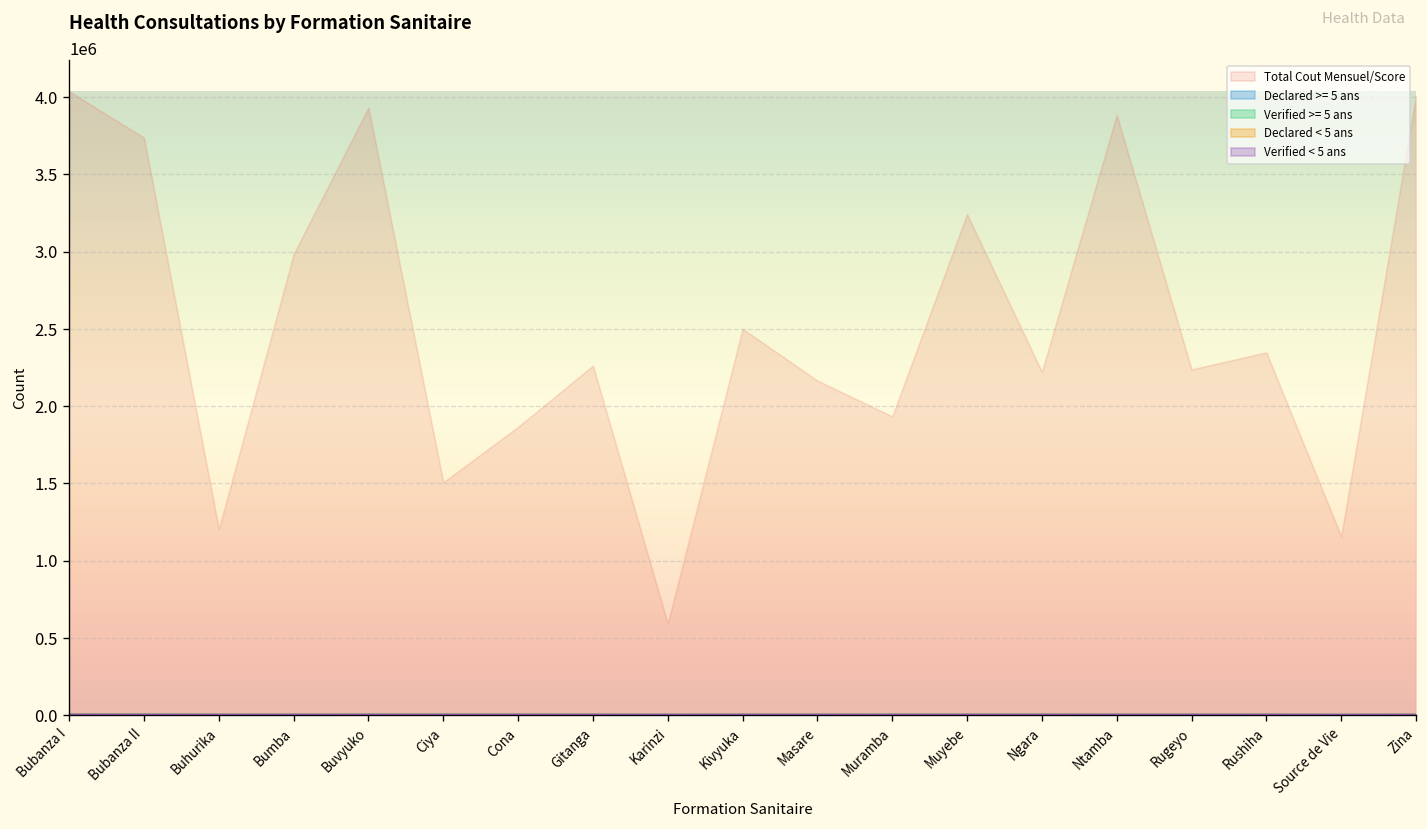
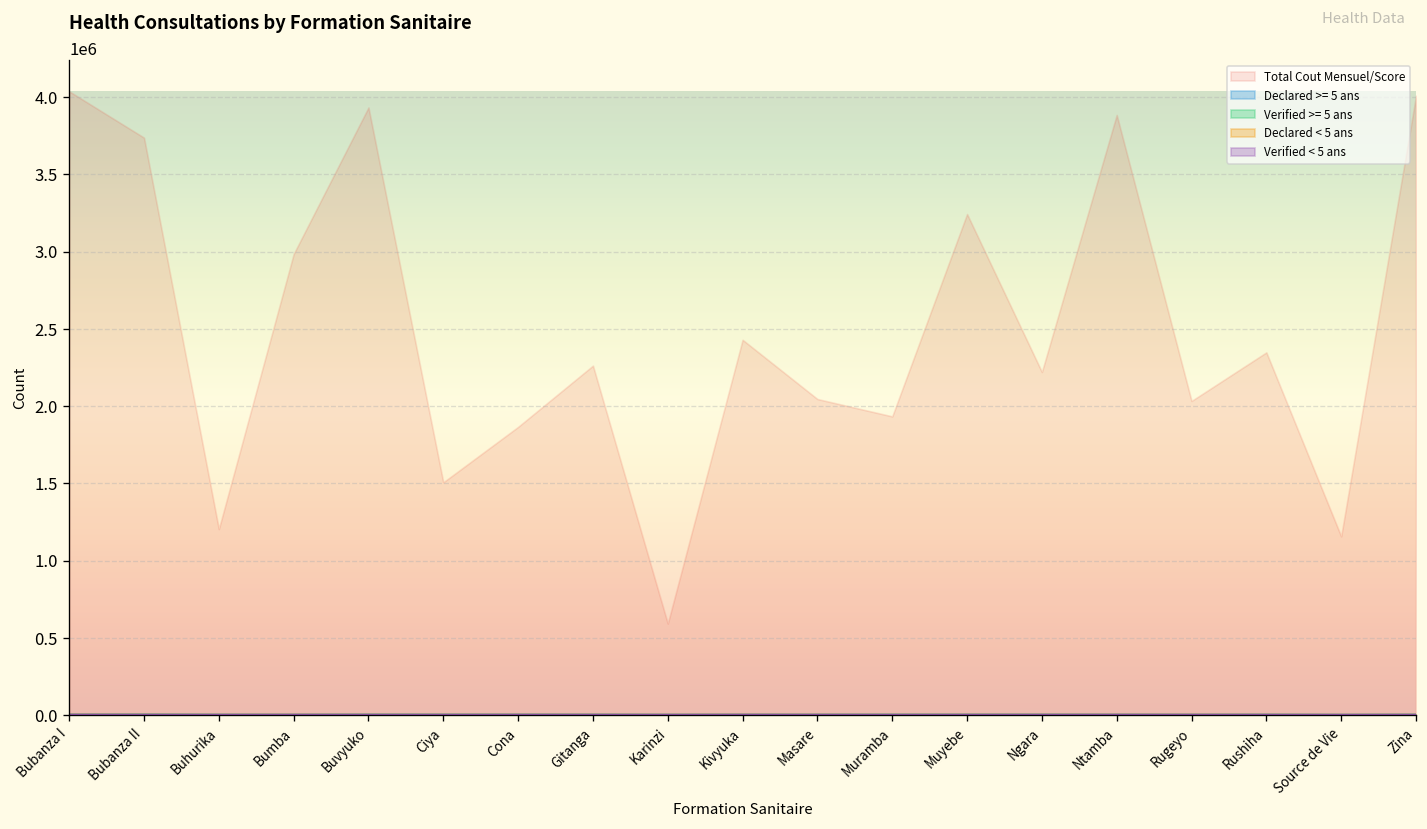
Total Cout Mensuel/Score, Kivyuka: 2500000 -> 2430000
Total Cout Mensuel/Score, Masare: 2170000 -> 2050000
Total Cout Mensuel/Score, Rugeyo: 2240000 -> 2030000
